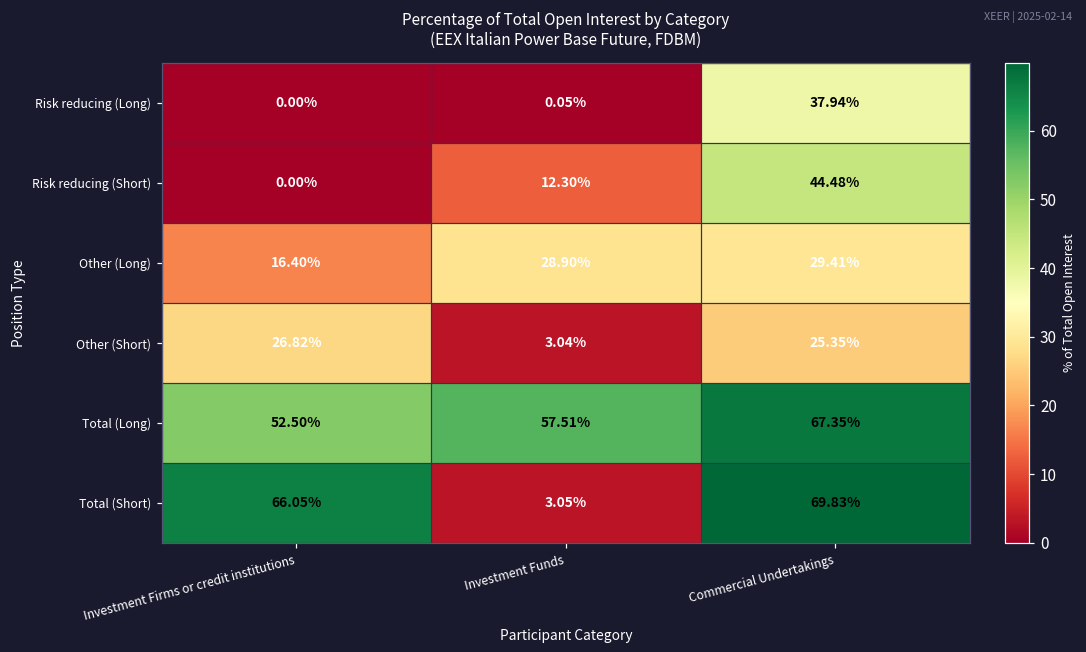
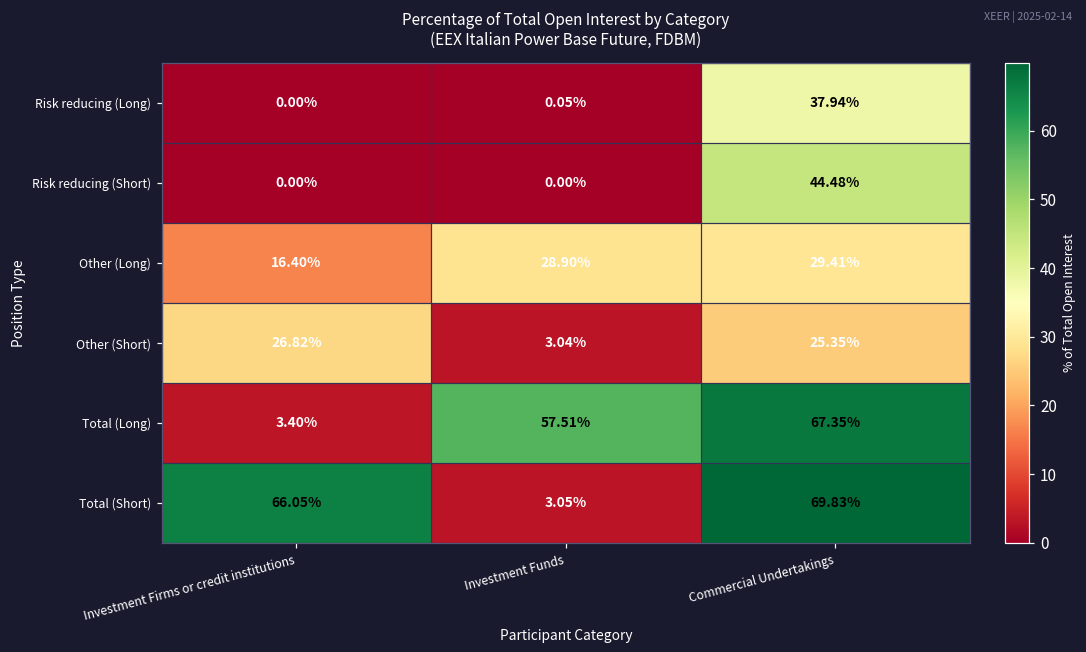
Risk reducing (Short), Investment Funds: 12.30% -> 0.00%
Total (Long), Investment Firms or credit institutions: 52.50% -> 3.40%
